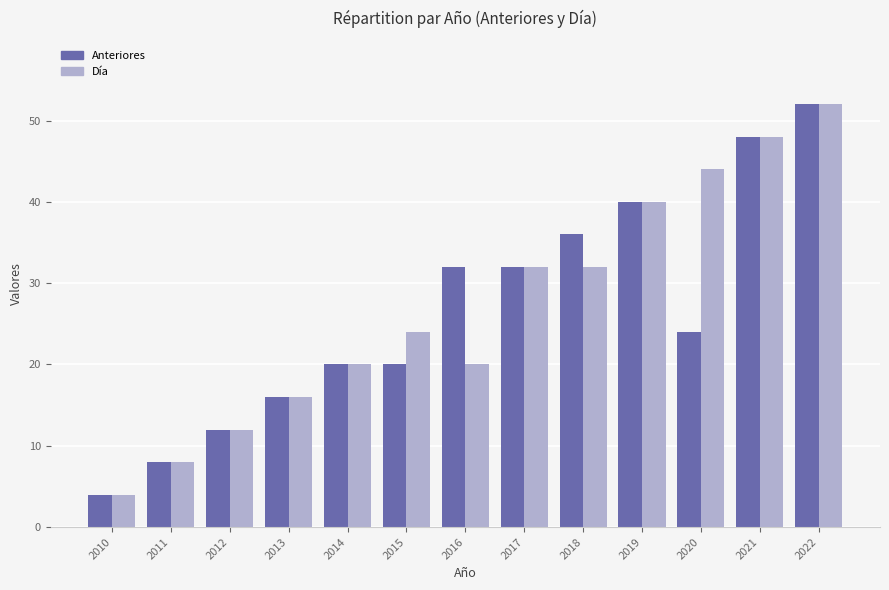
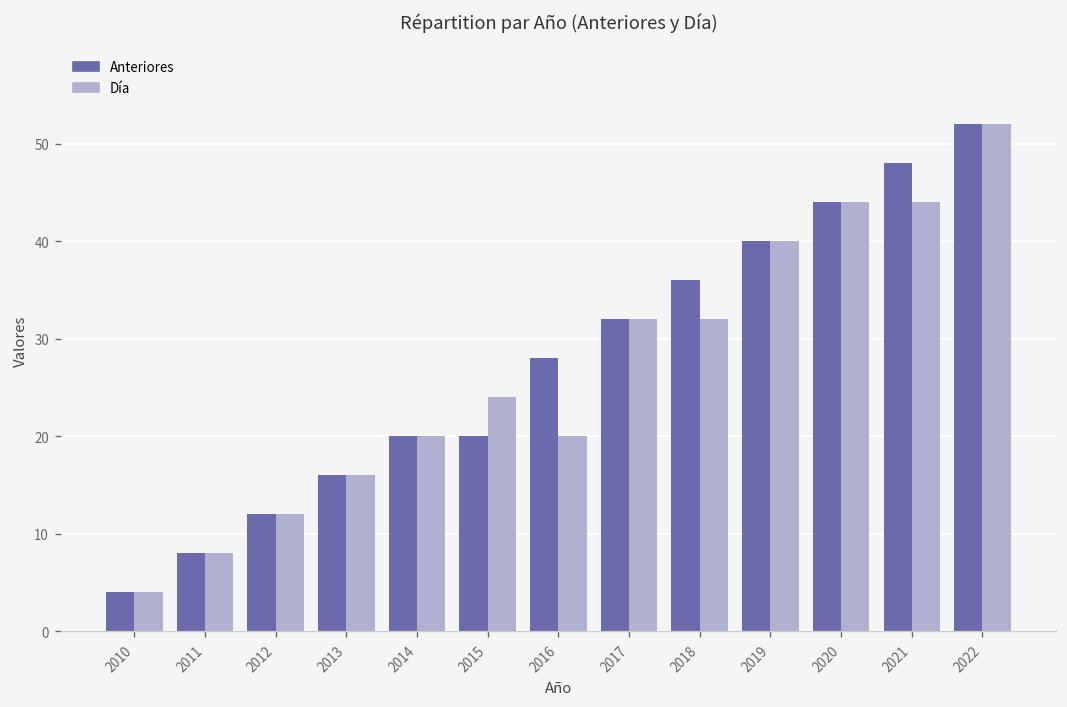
Anteriores, 2016: 32 -> 28
Anteriores, 2020: 24 -> 44
Día, 2021: 48 -> 44
